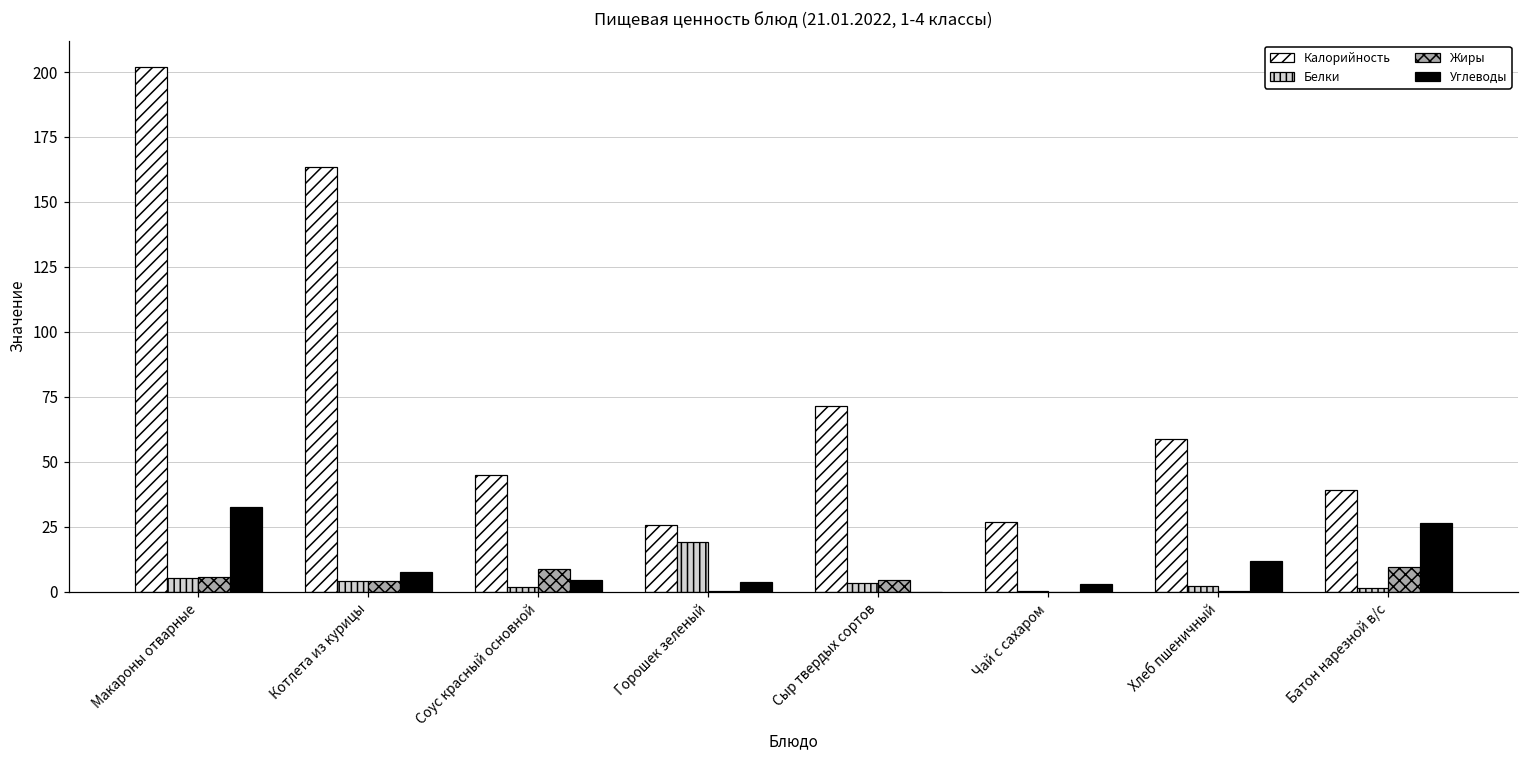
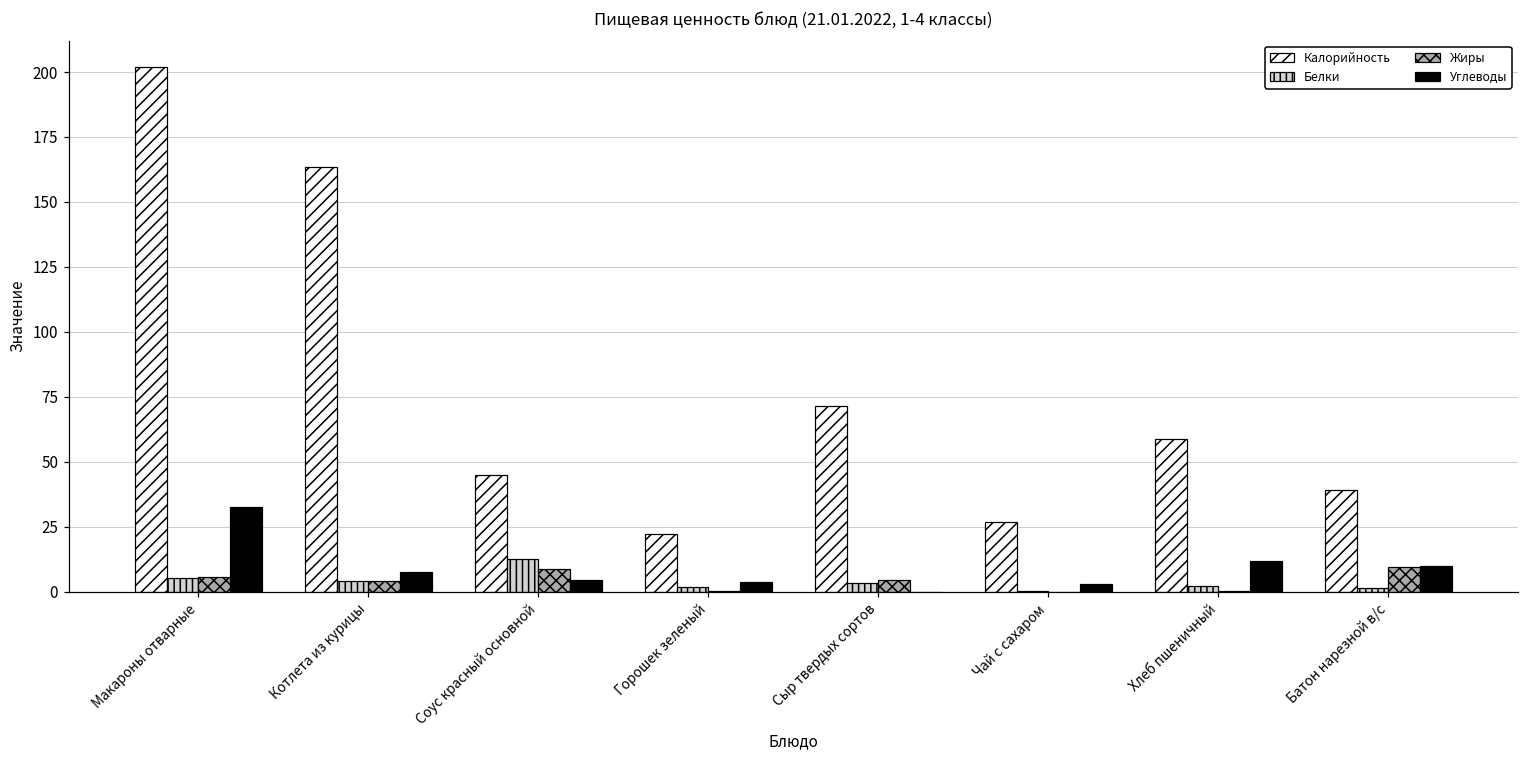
Белки, Соус красный основной: 2 -> 13
Калорийность, Горошек зеленый: 26 -> 22
Белки, Горошек зеленый: 19 -> 2
Углеводы, Батон нарезной в/с: 27 -> 10
